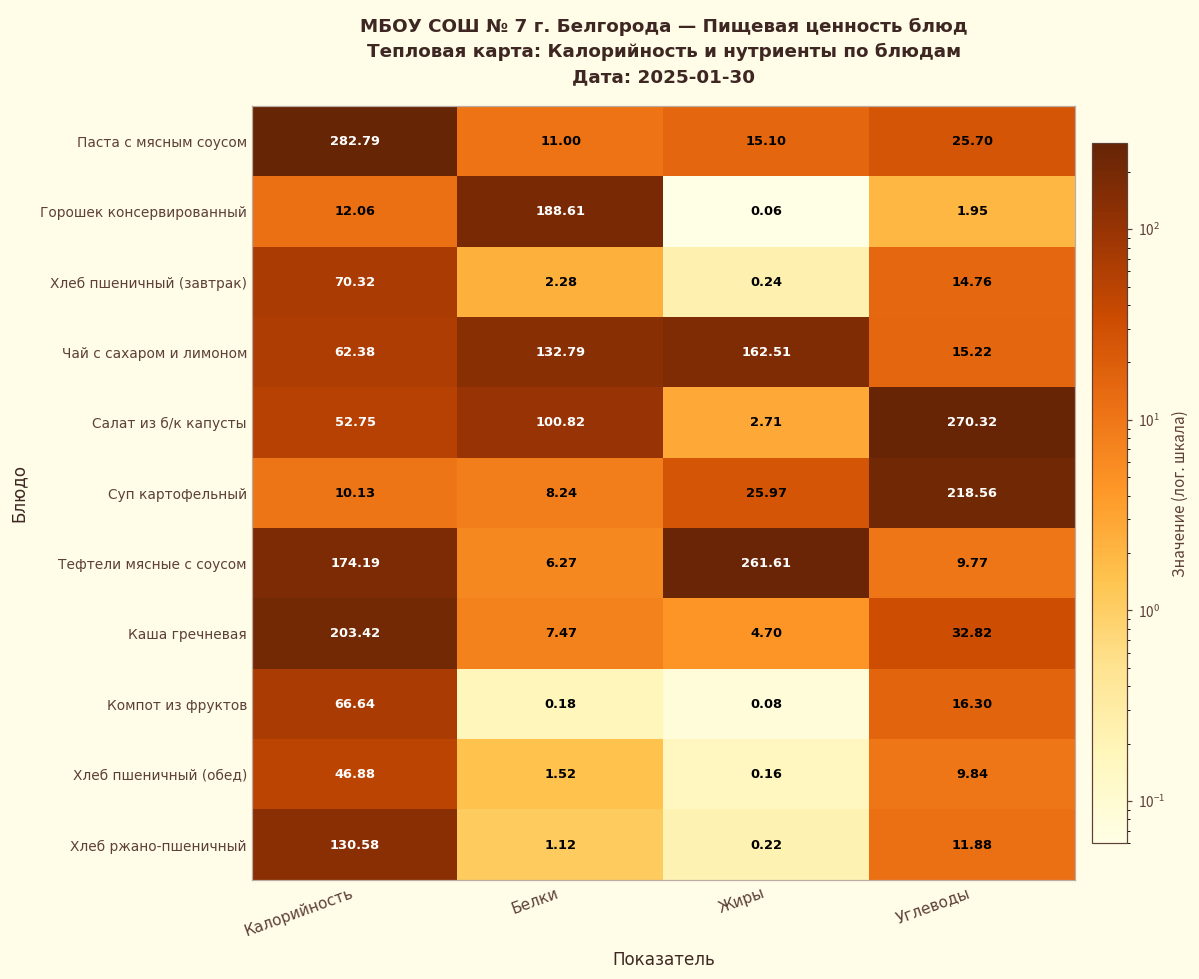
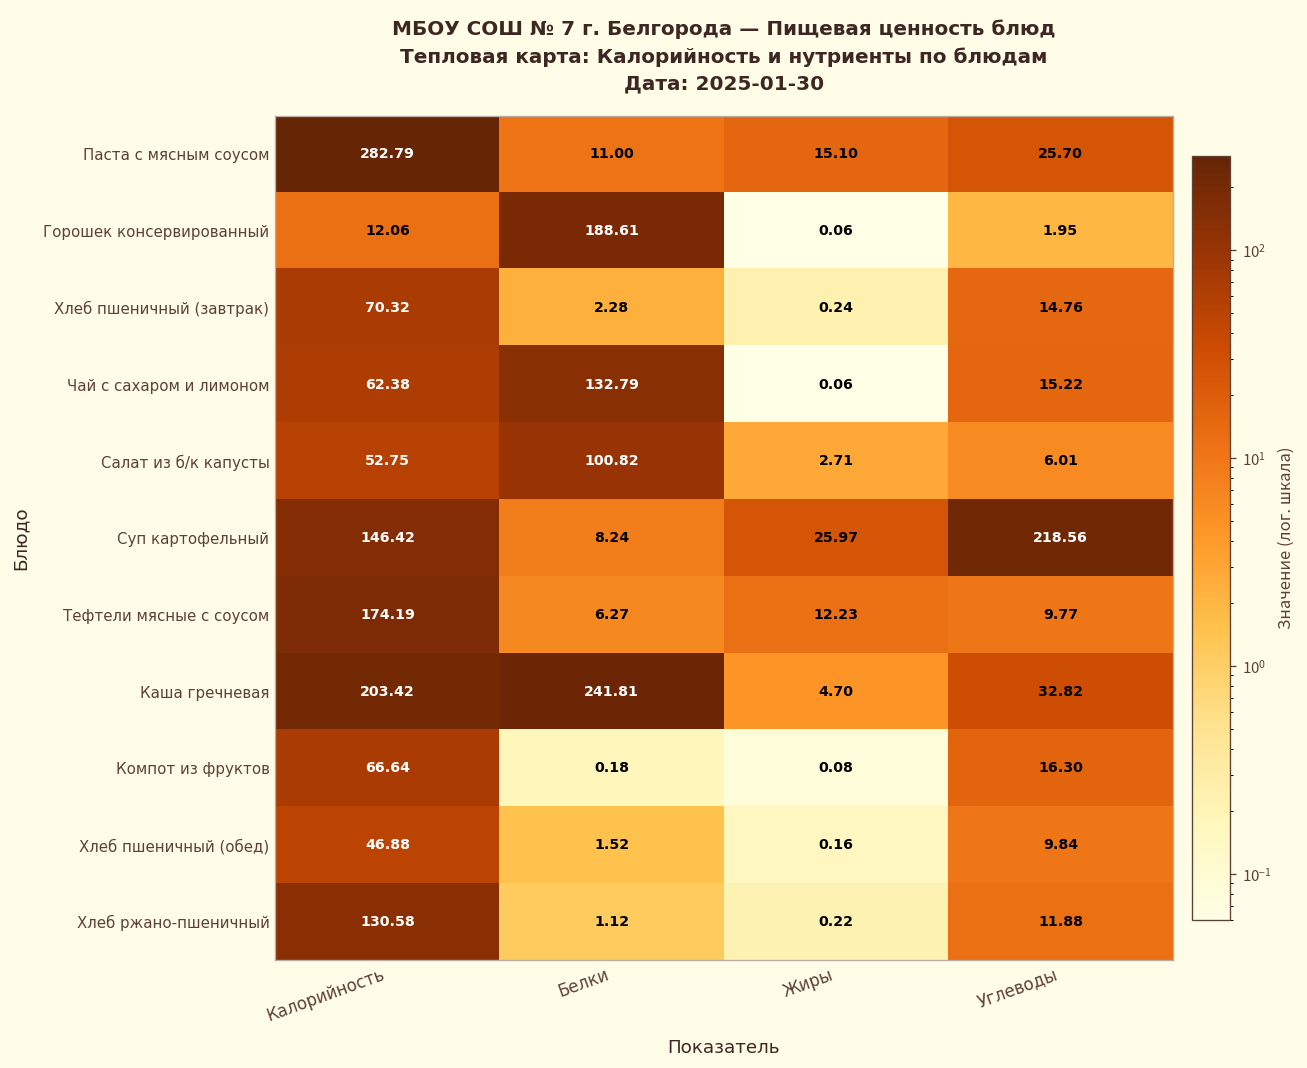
Чай с сахаром и лимоном, Жиры: 162.51 -> 0.06
Салат из б/к капусты, Углеводы: 270.32 -> 6.01
Суп картофельный, Калорийность: 10.13 -> 146.42
Тефтели мясные с соусом, Жиры: 261.61 -> 12.23
Каша гречневая, Белки: 7.47 -> 241.81
